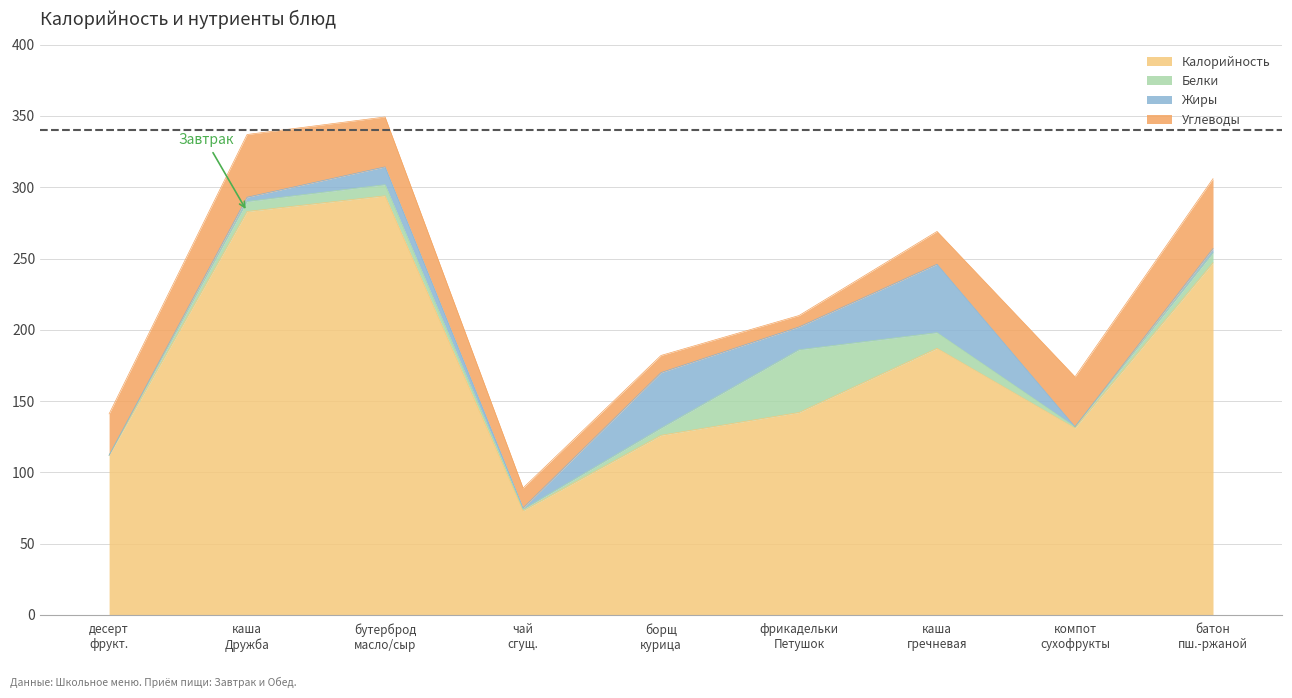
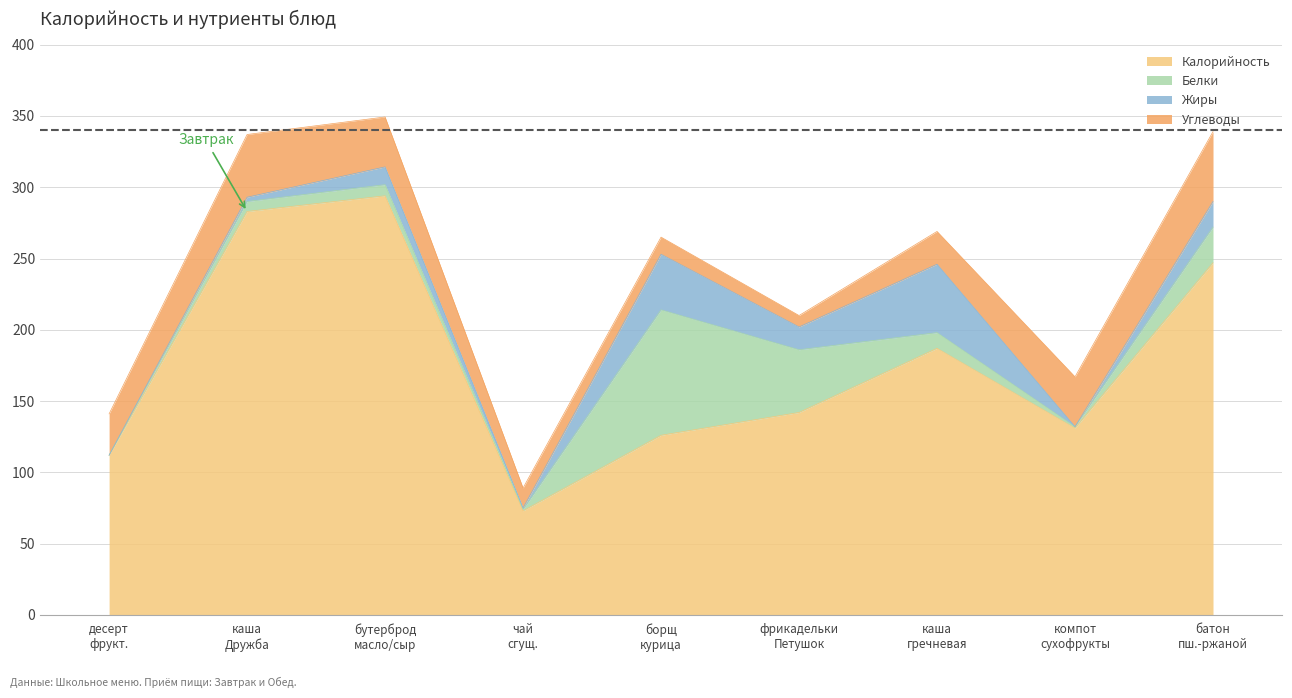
Белки, борщ курица: 5 -> 88
Белки, батон пш.-ржаной: 7 -> 25
Жиры, батон пш.-ржаной: 3 -> 18
